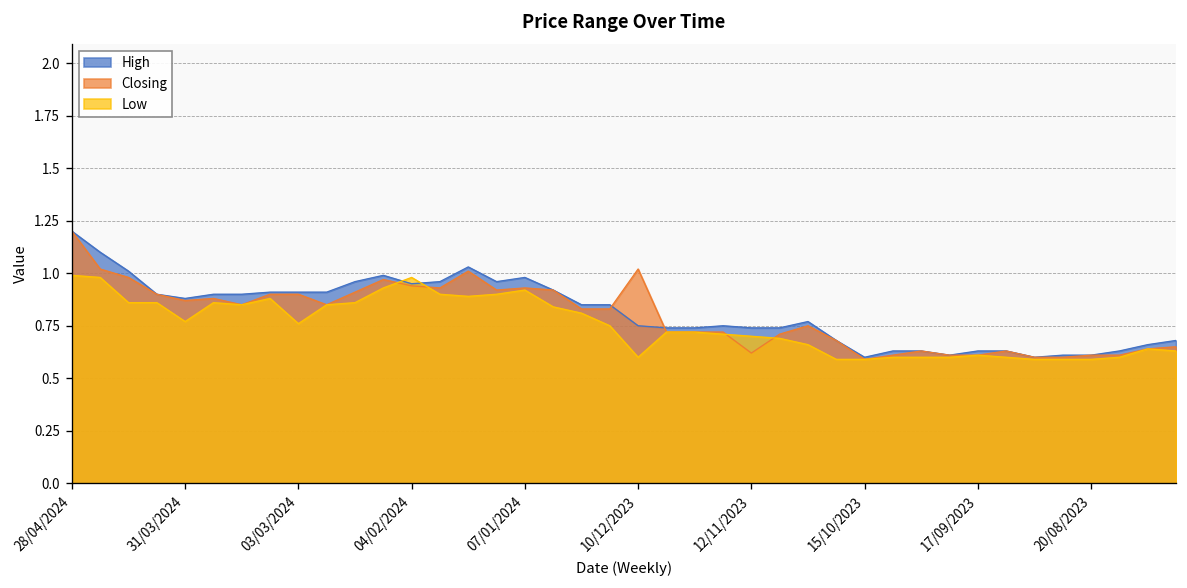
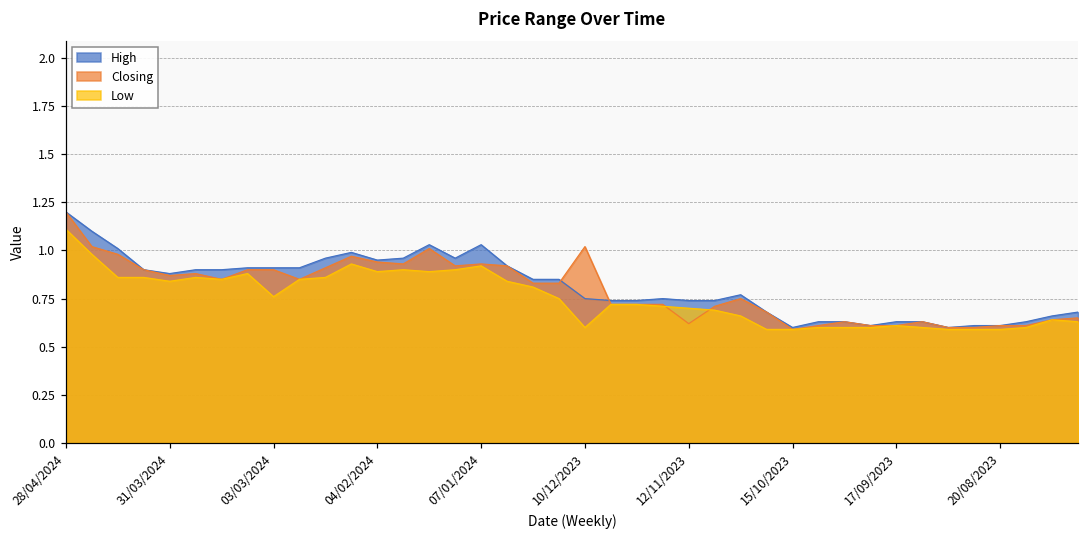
Low, 28/04/2024: 0.99 -> 1.11
Low, 31/03/2024: 0.77 -> 0.84
Low, 04/02/2024: 0.98 -> 0.89
High, 07/01/2024: 0.98 -> 1.03
